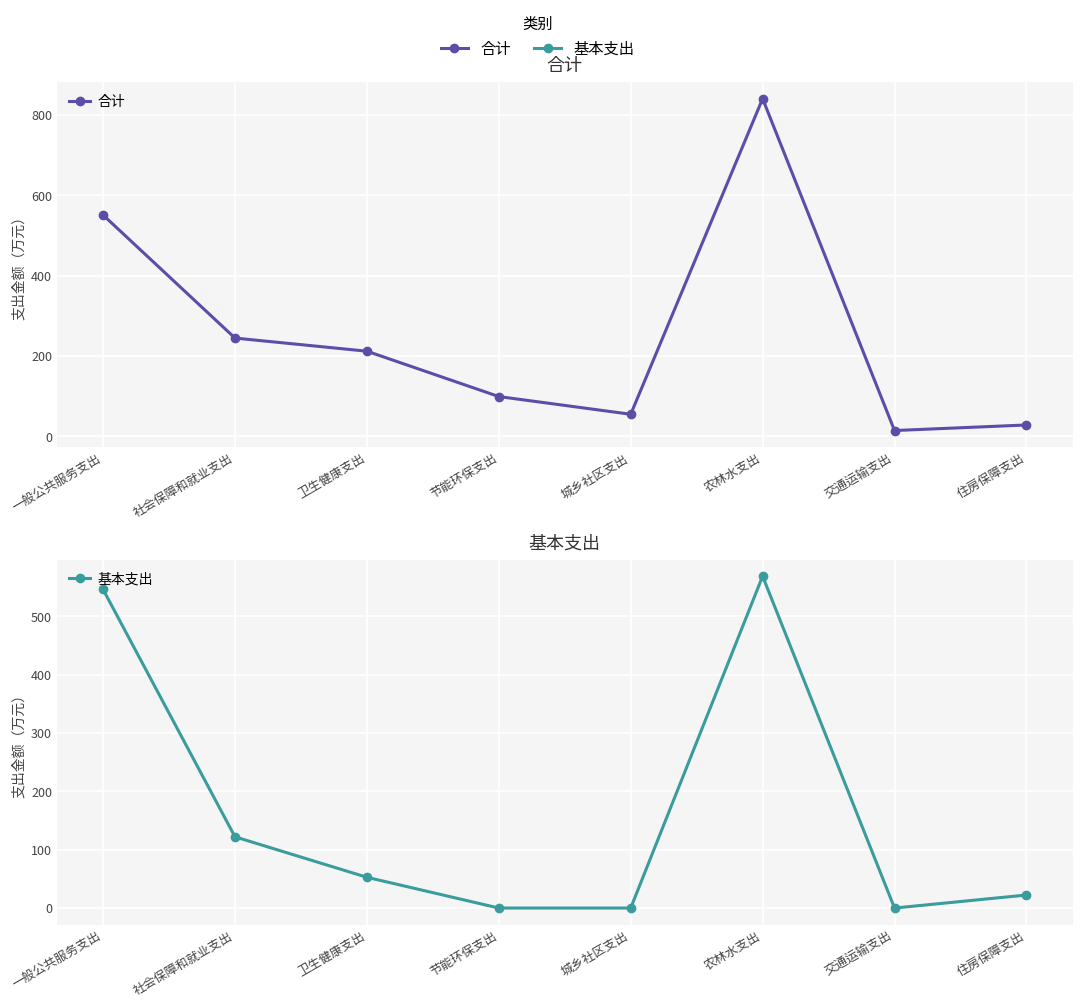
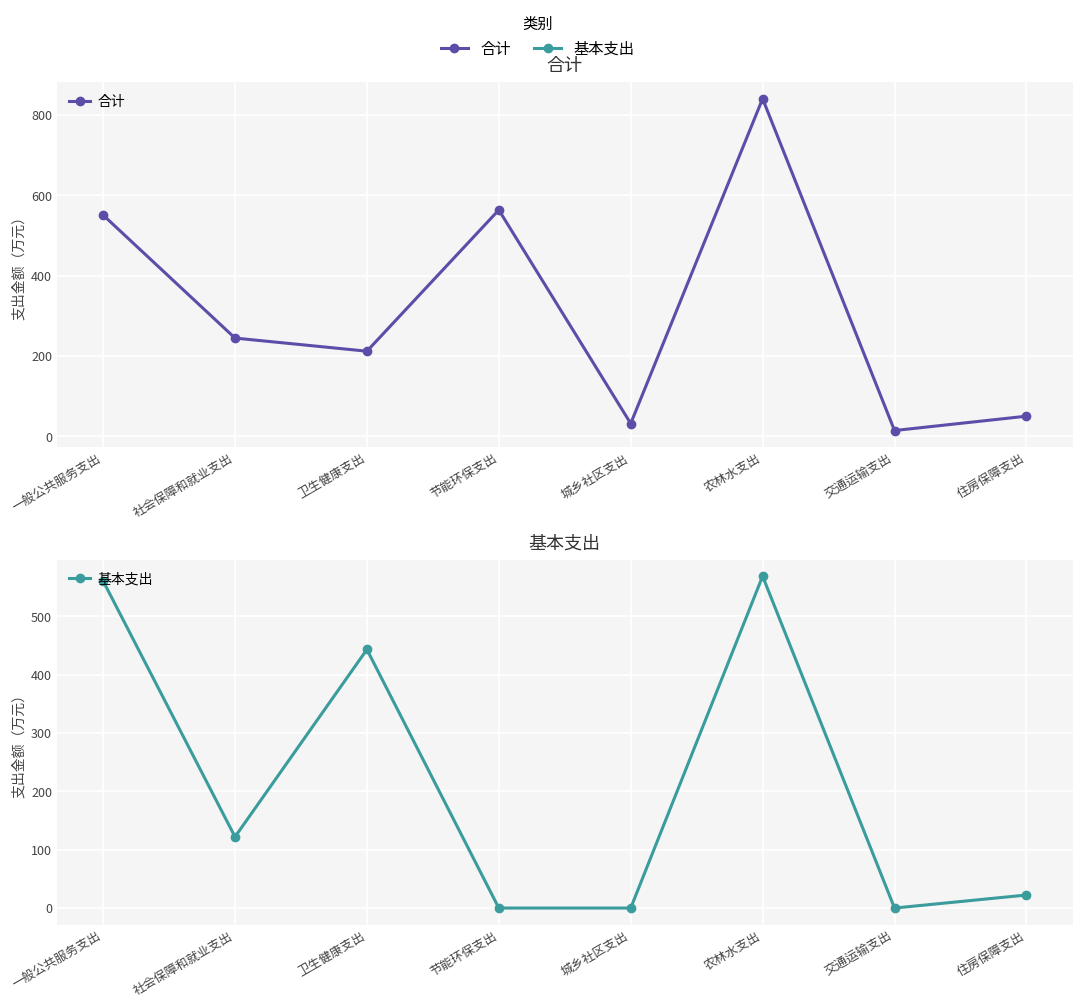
合计, 节能环保支出: 100 -> 560
合计, 城乡社区支出: 60 -> 30
合计, 住房保障支出: 30 -> 50
基本支出, 一般公共服务支出: 550 -> 560
基本支出, 卫生健康支出: 50 -> 440
